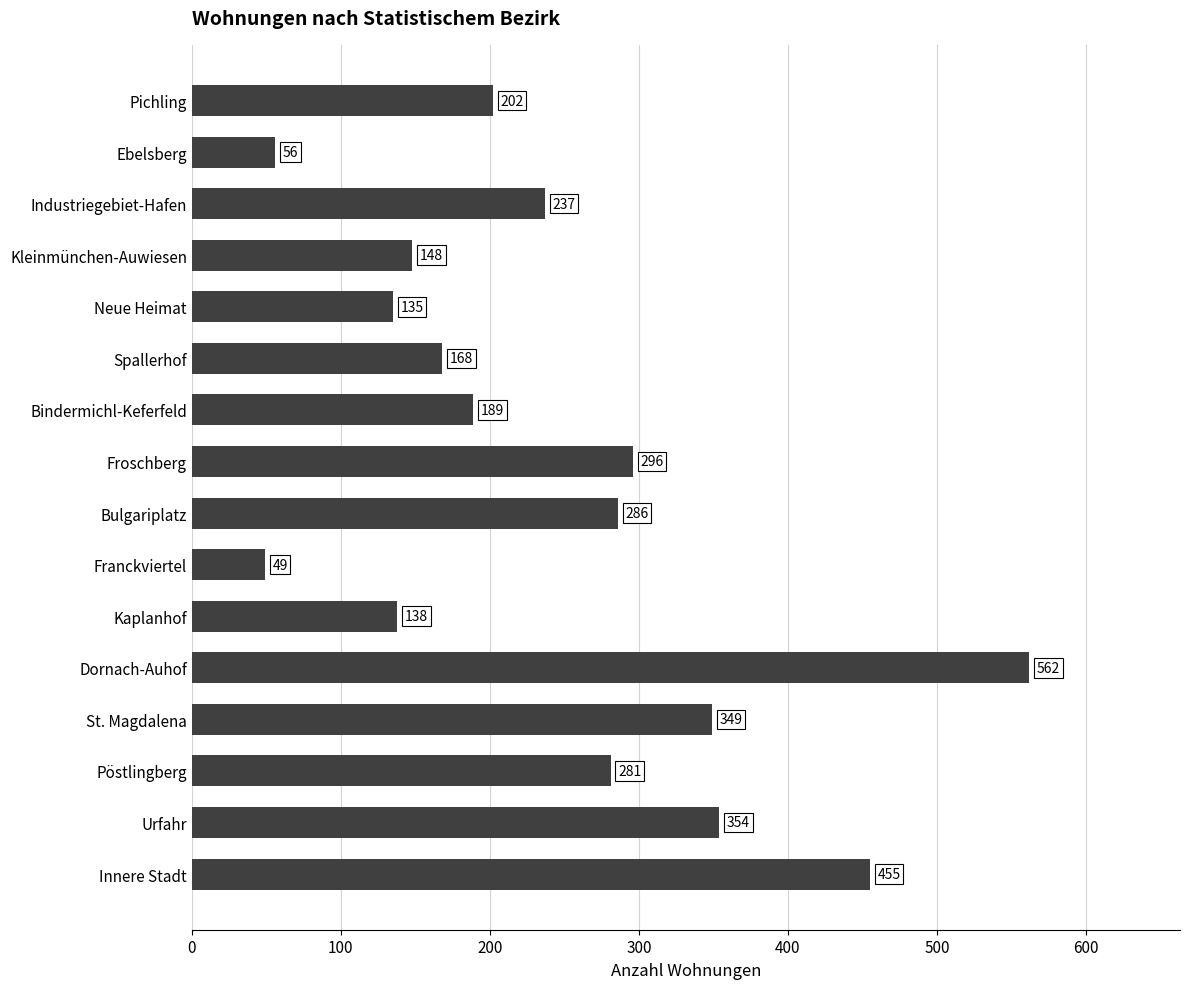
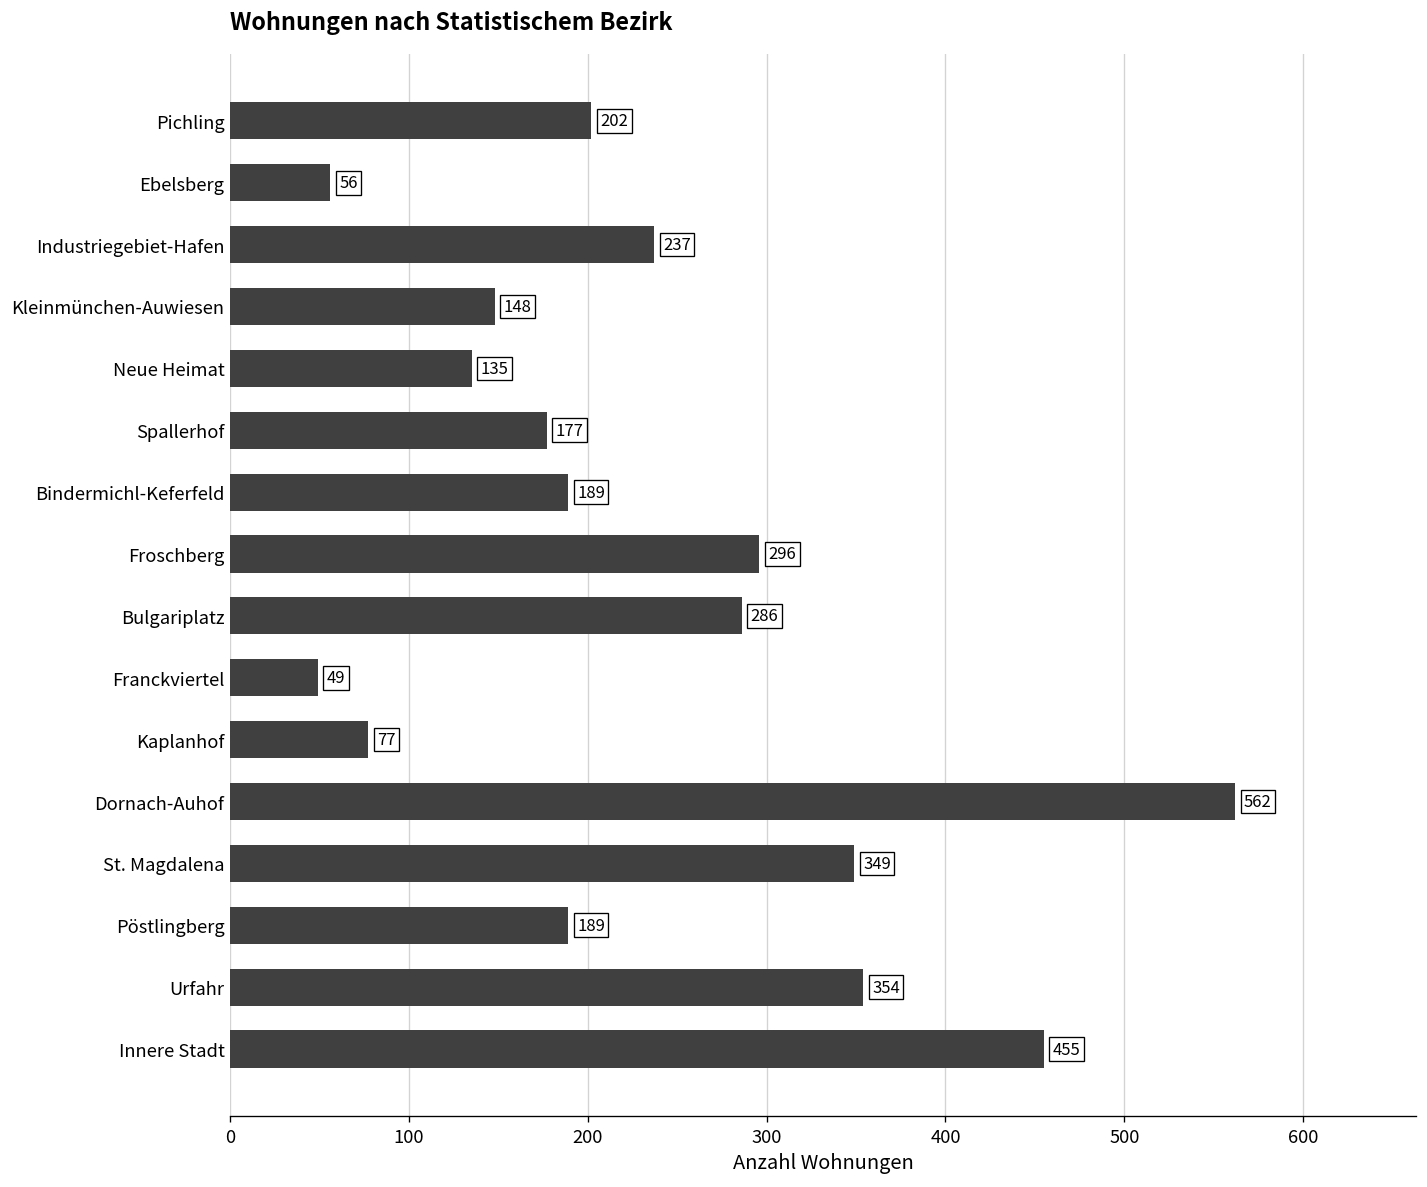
Spallerhof: 168 -> 177
Kaplanhof: 138 -> 77
Pöstlingberg: 281 -> 189
